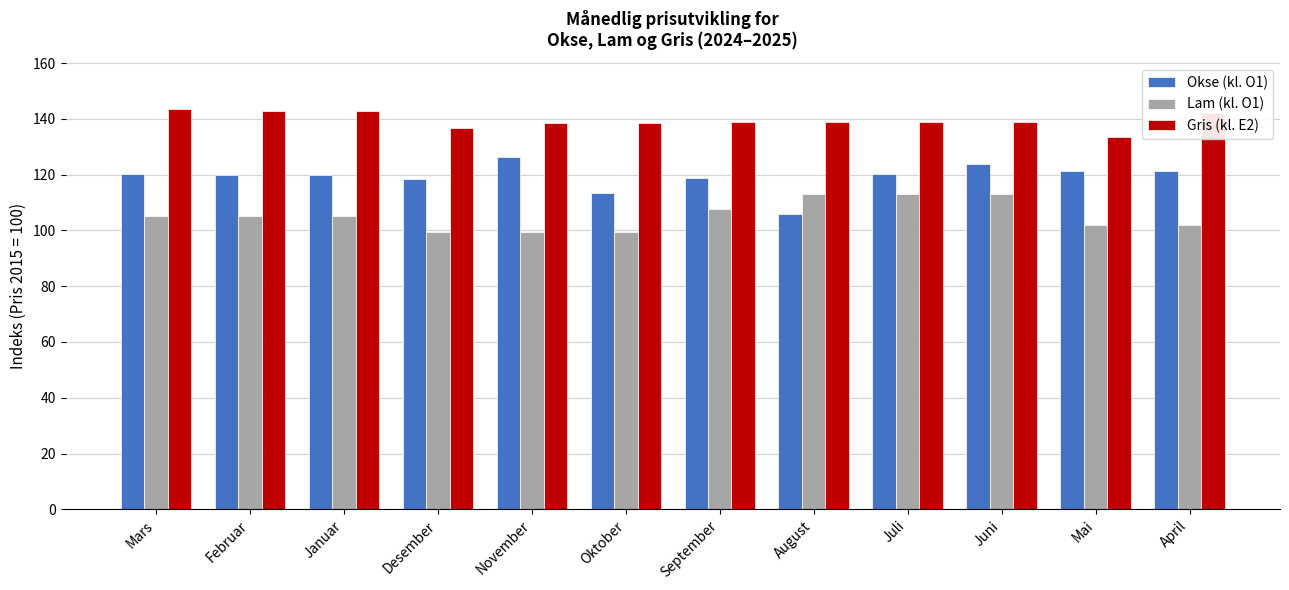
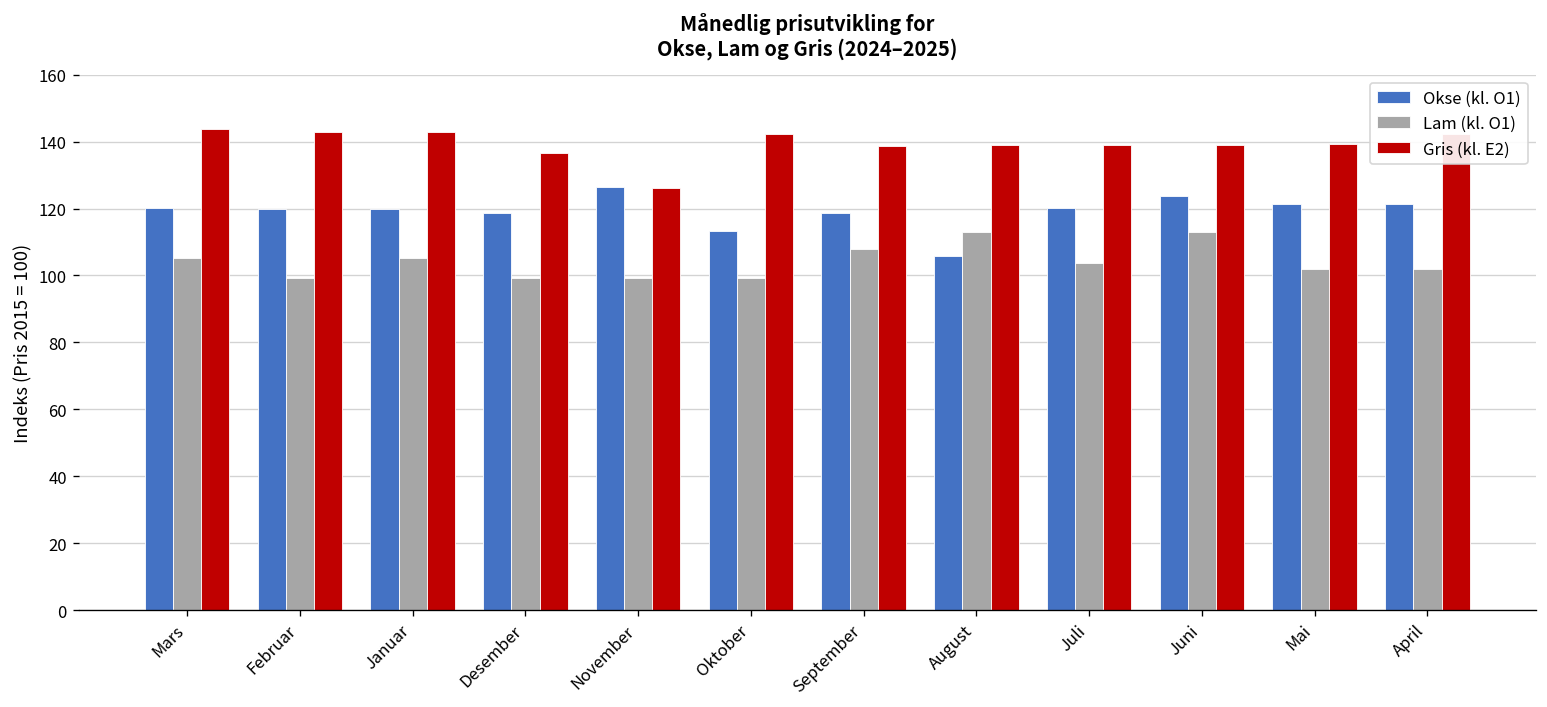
Lam (kl. O1), Februar: 105 -> 99
Gris (kl. E2), November: 139 -> 126
Gris (kl. E2), Oktober: 139 -> 142
Lam (kl. O1), Juli: 113 -> 104
Gris (kl. E2), Mai: 133 -> 139
